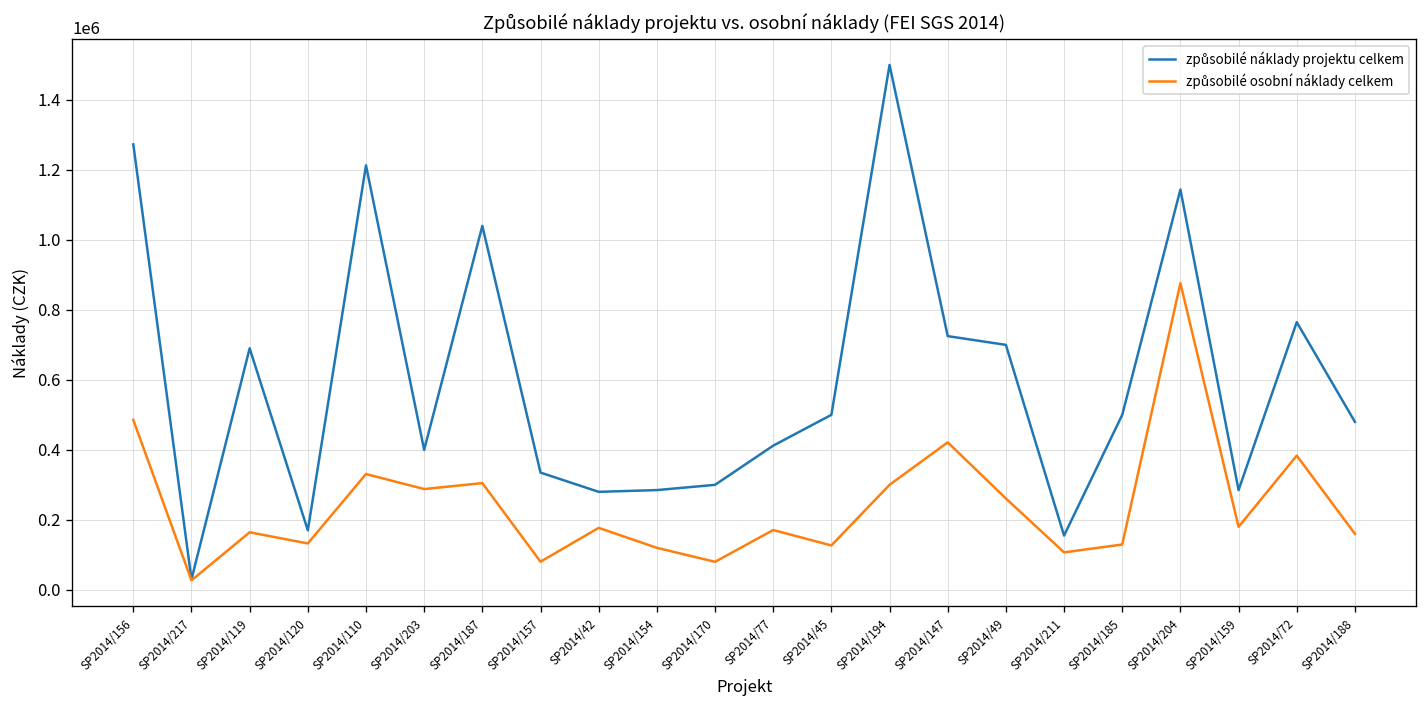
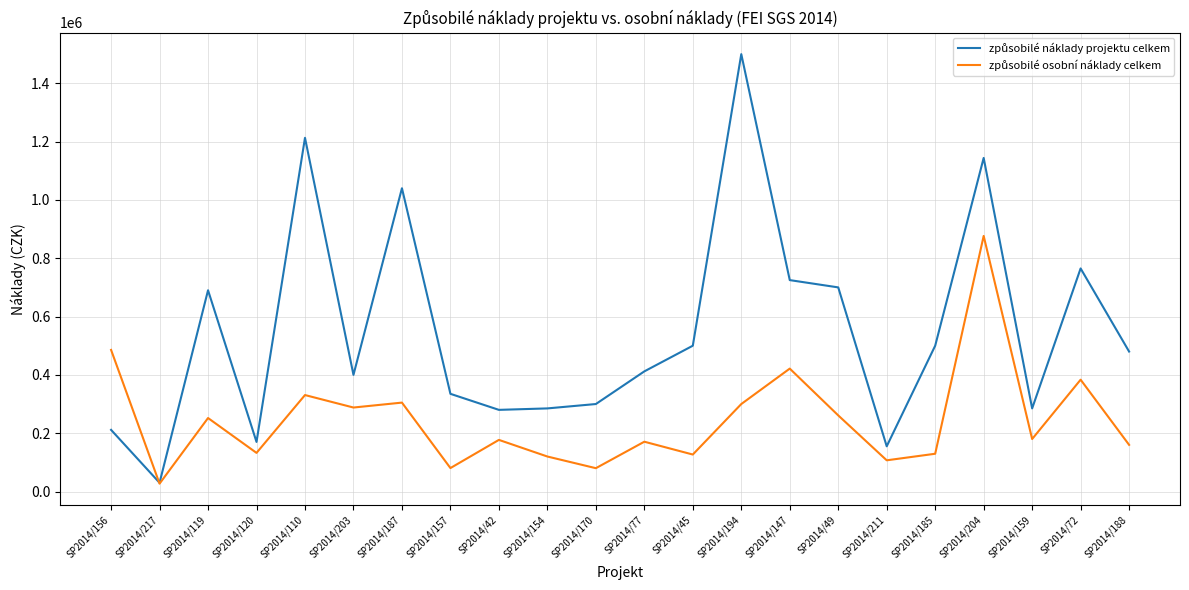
způsobilé náklady projektu celkem, SP2014/156: 1270000 -> 210000
způsobilé osobní náklady celkem, SP2014/119: 160000 -> 250000
